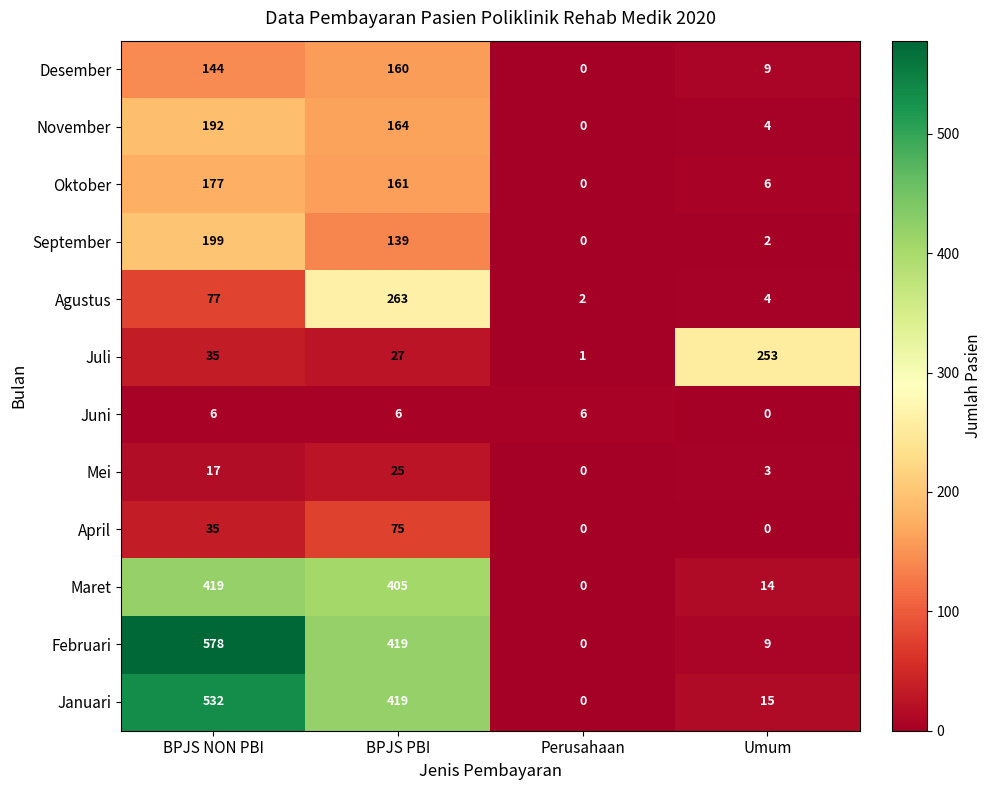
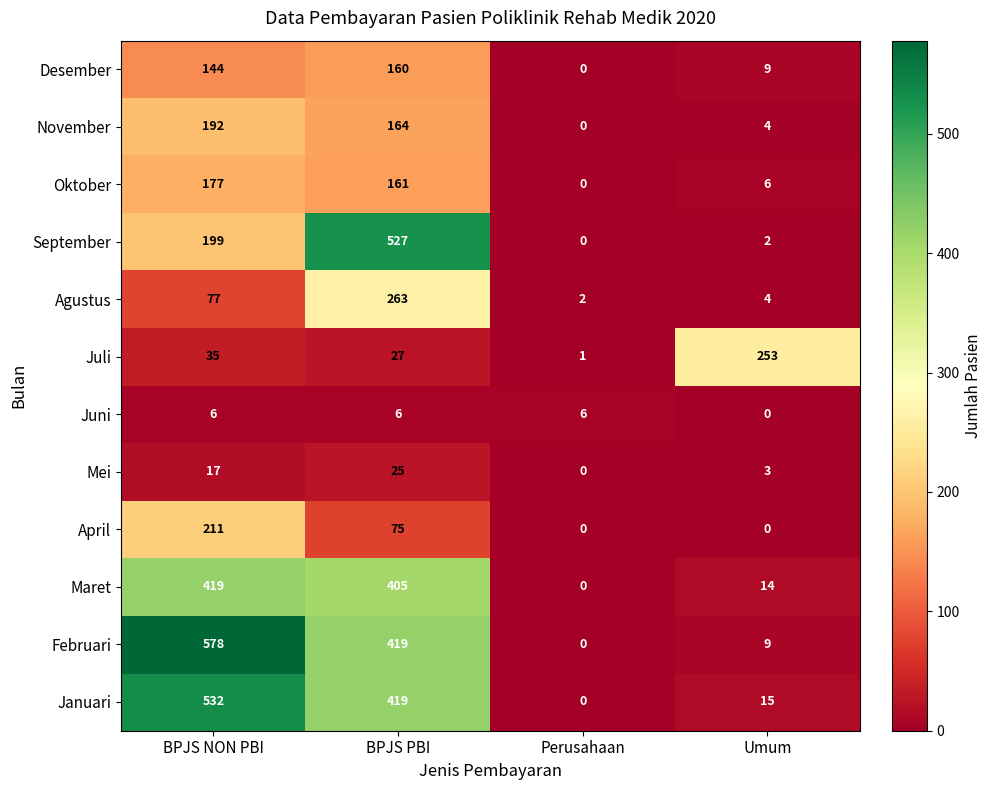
September, BPJS PBI: 139 -> 527
April, BPJS NON PBI: 35 -> 211
